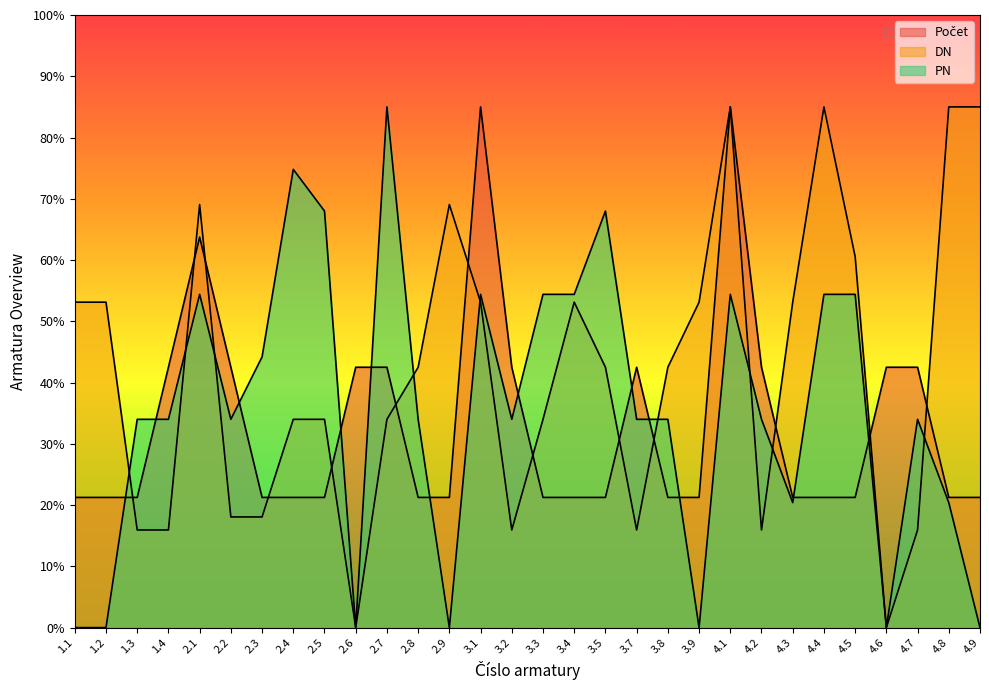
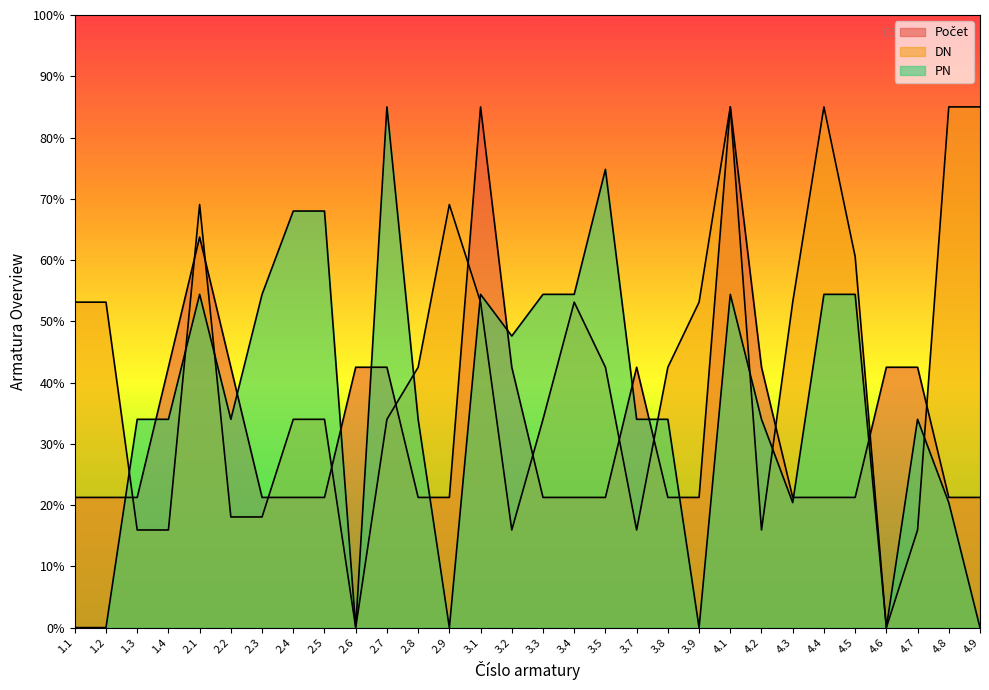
PN, 2.3: 44% -> 54%
PN, 2.4: 75% -> 68%
PN, 3.2: 34% -> 48%
PN, 3.5: 68% -> 75%
